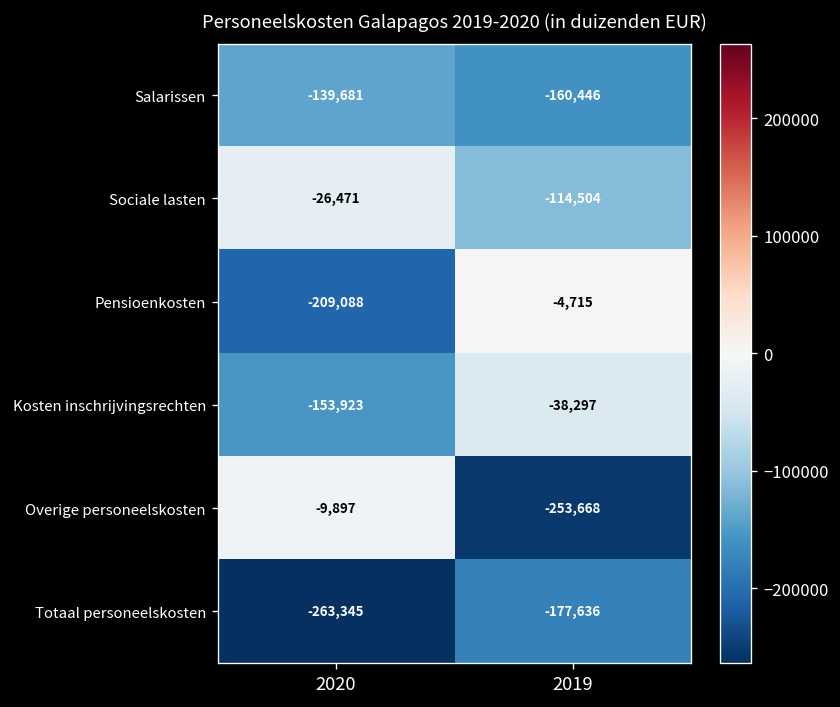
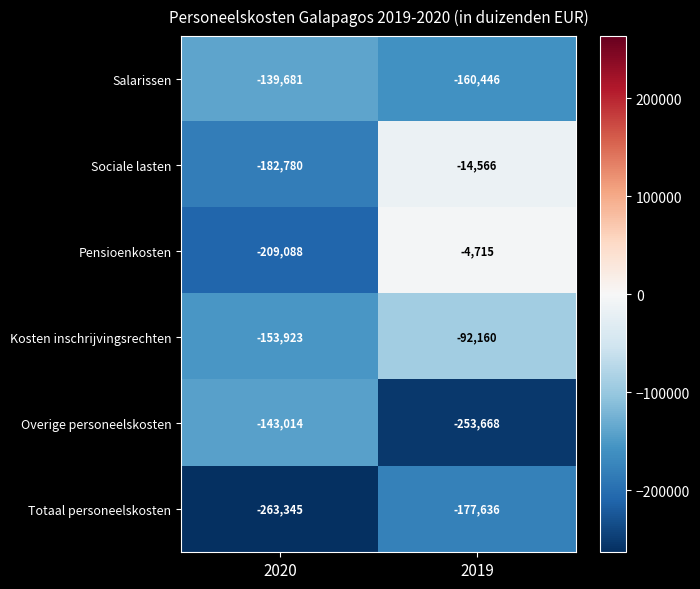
Sociale lasten, 2020: -26,471 -> -182,780
Sociale lasten, 2019: -114,504 -> -14,566
Kosten inschrijvingsrechten, 2019: -38,297 -> -92,160
Overige personeelskosten, 2020: -9,897 -> -143,014
